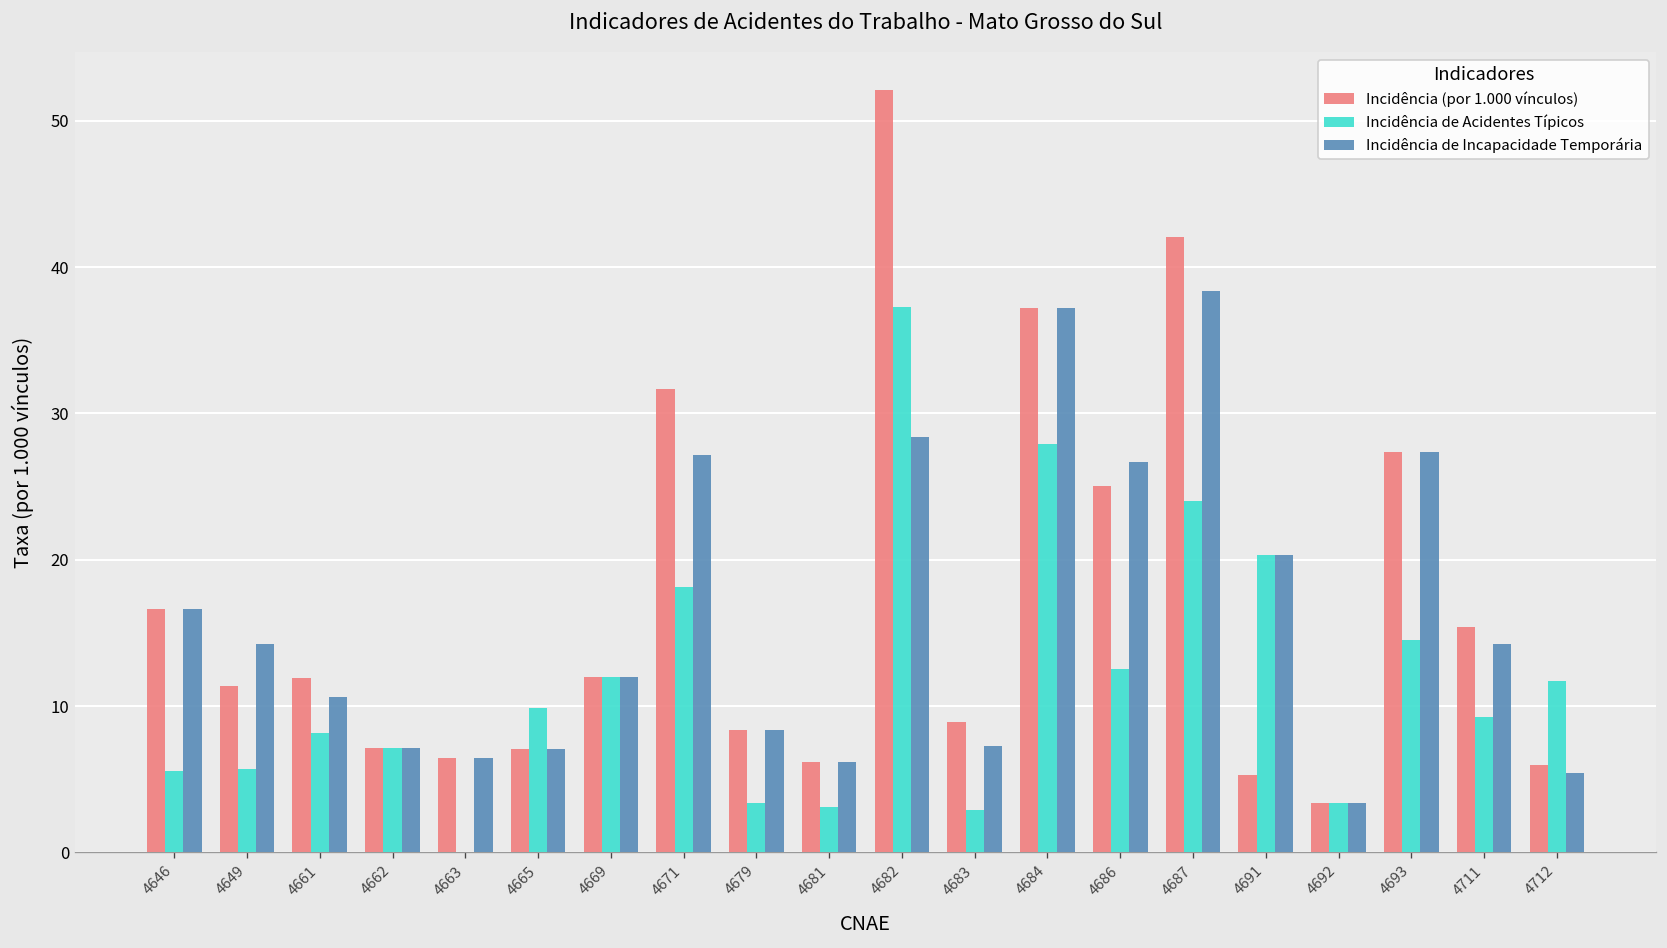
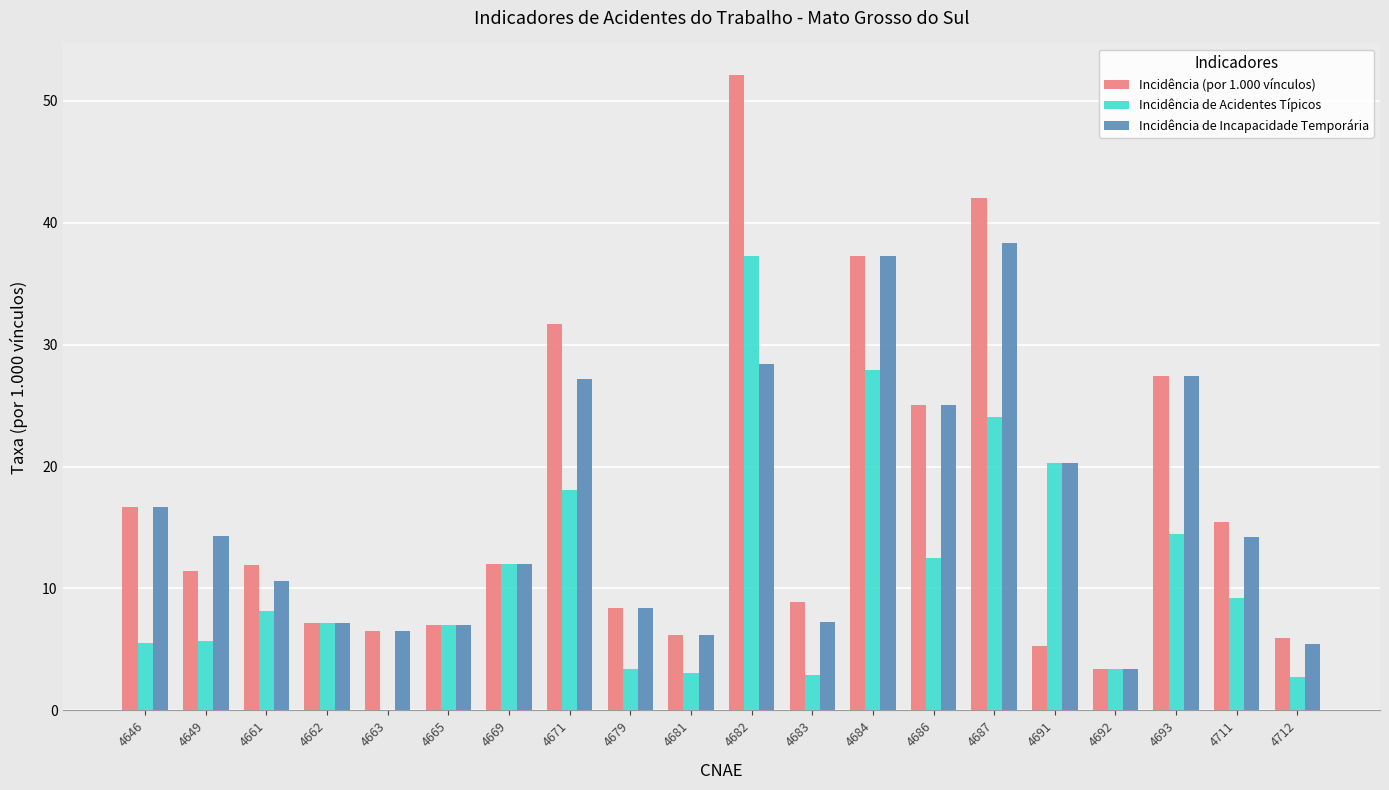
Incidência de Acidentes Típicos, 4665: 9.8 -> 7.0
Incidência de Incapacidade Temporária, 4686: 26.7 -> 25.0
Incidência de Acidentes Típicos, 4712: 11.7 -> 2.7
